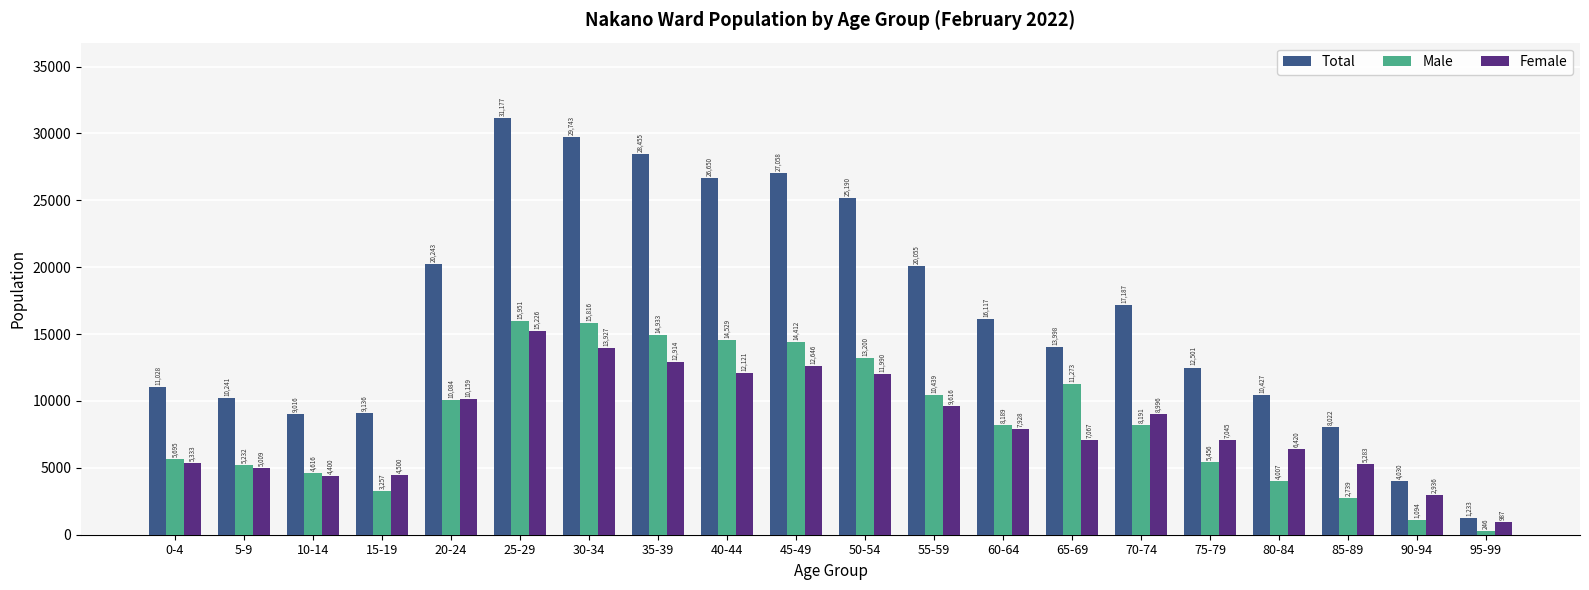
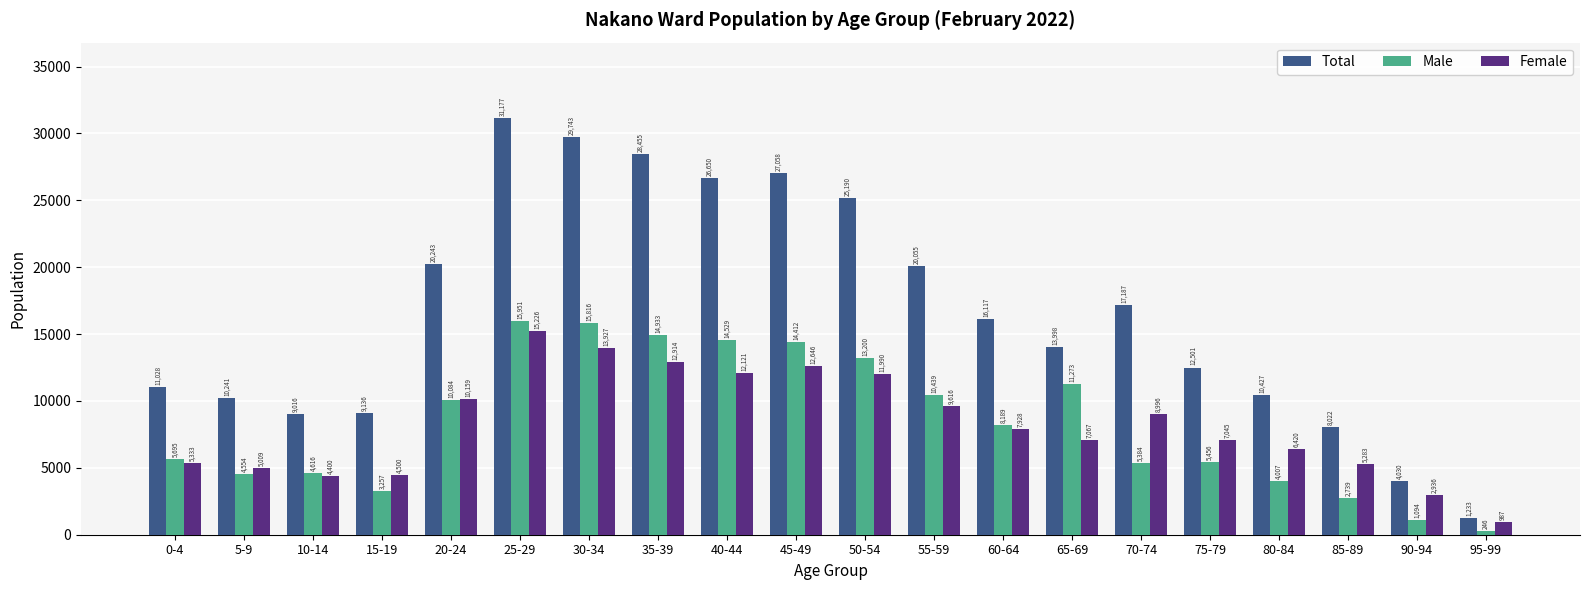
Male, 5-9: 5,232 -> 4,554
Male, 70-74: 8,191 -> 5,384
